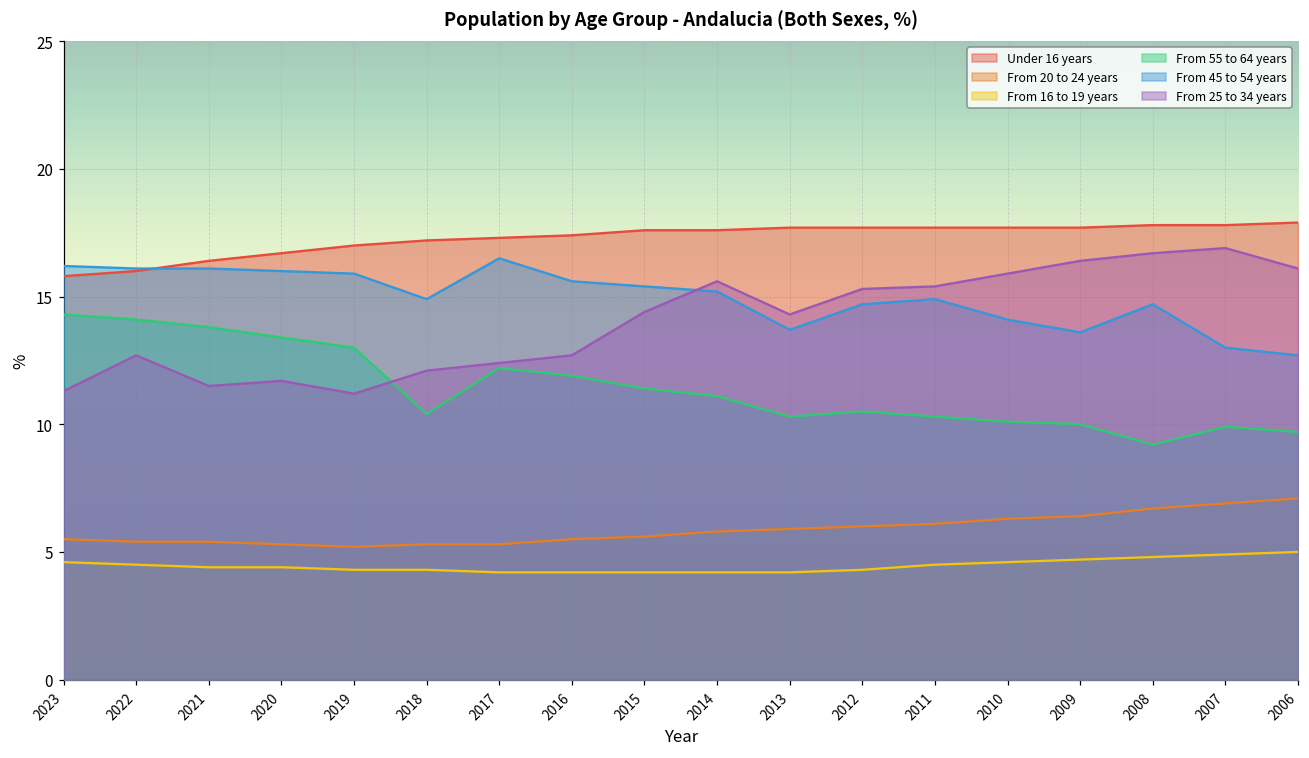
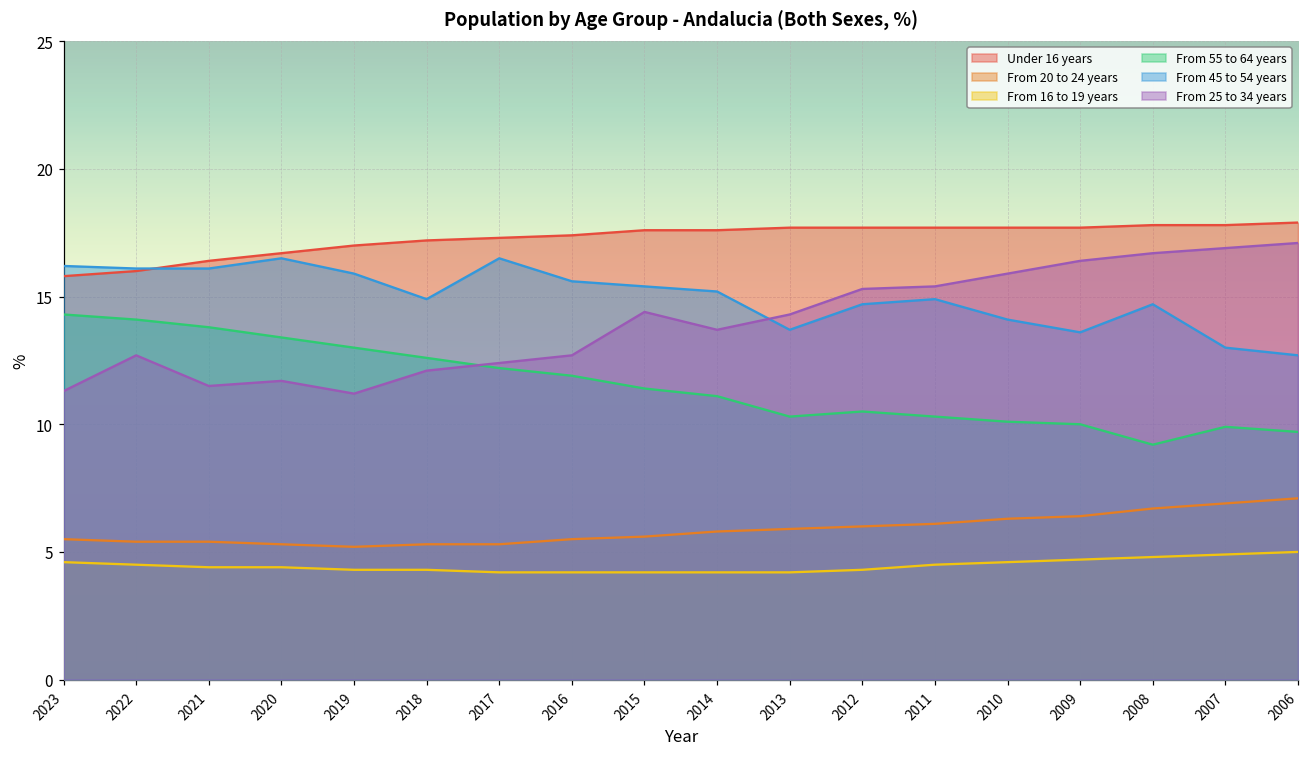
From 45 to 54 years, 2020: 16.0 -> 16.5
From 55 to 64 years, 2018: 10.4 -> 12.6
From 25 to 34 years, 2014: 15.6 -> 13.7
From 25 to 34 years, 2006: 16.1 -> 17.1
